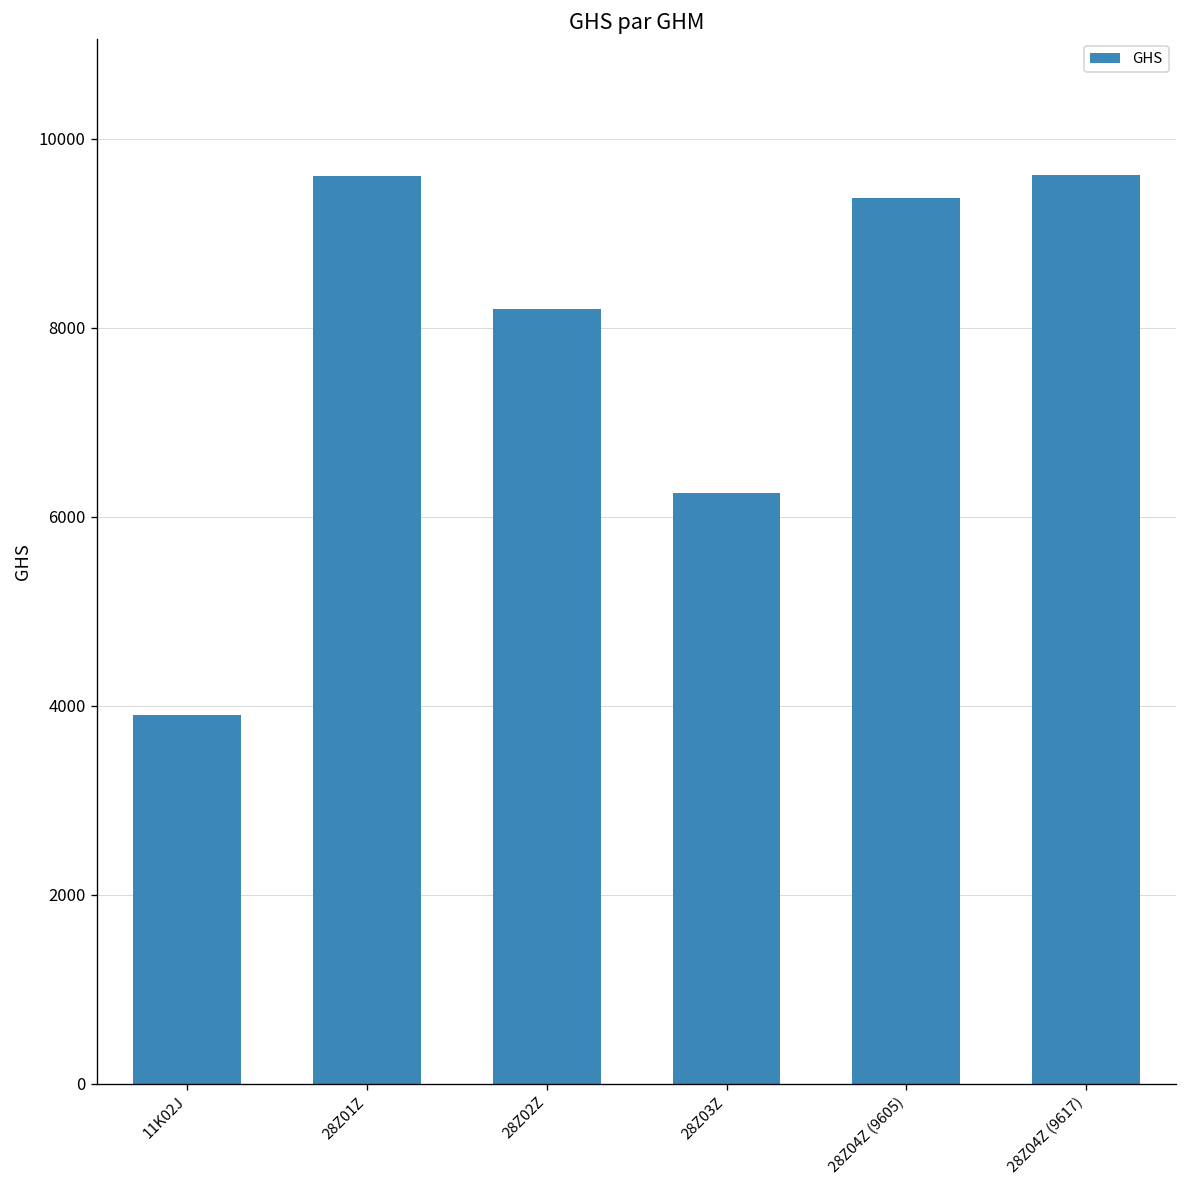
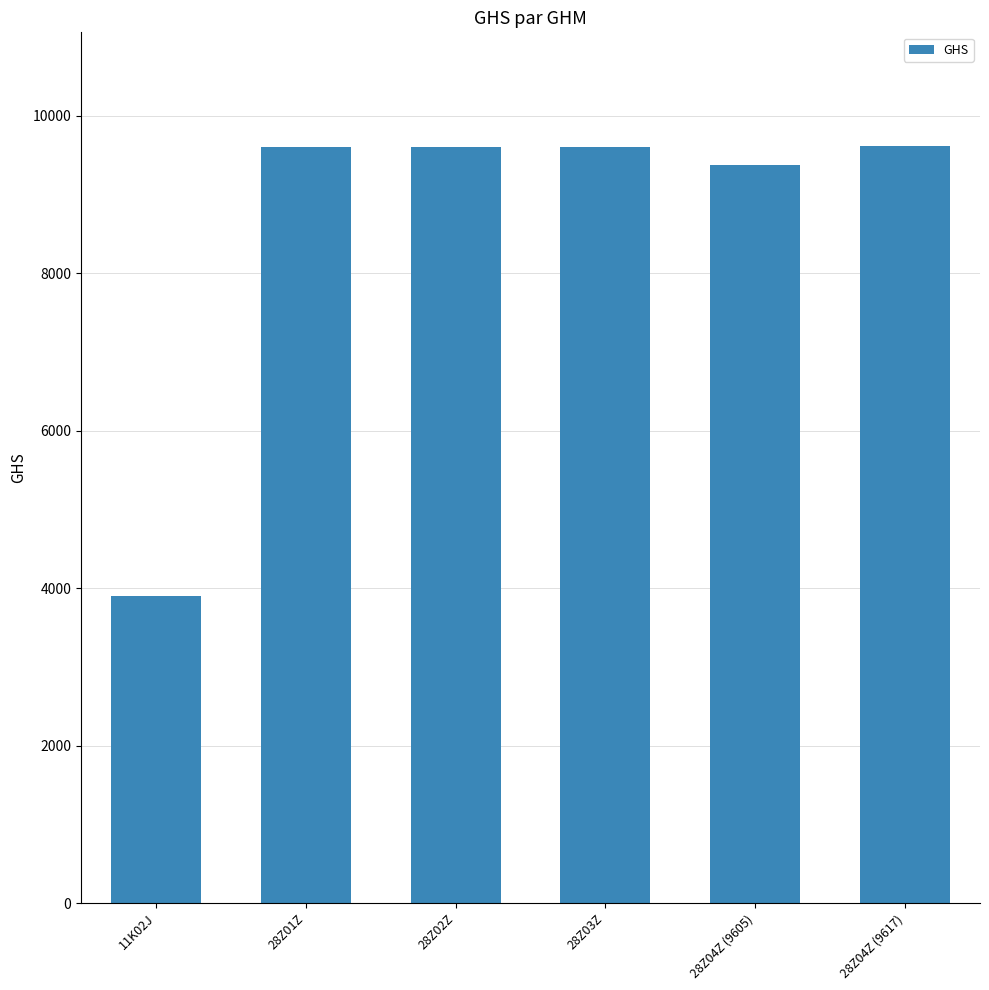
28Z02Z: 8200 -> 9600
28Z03Z: 6300 -> 9600
